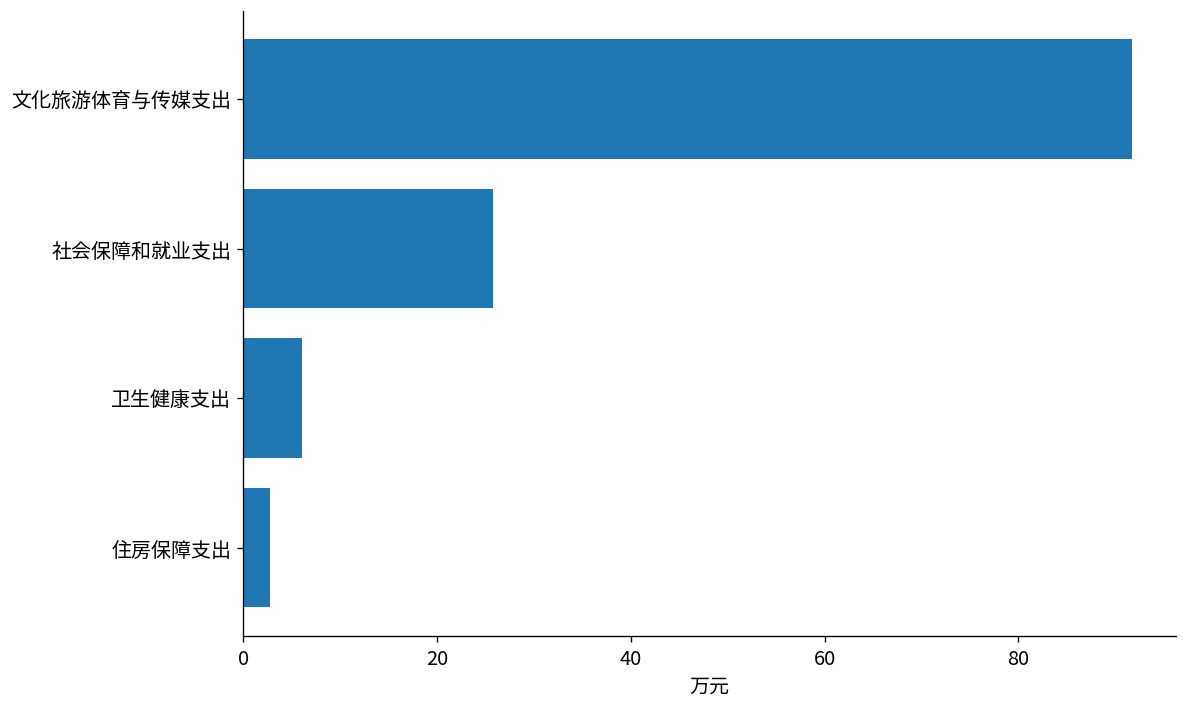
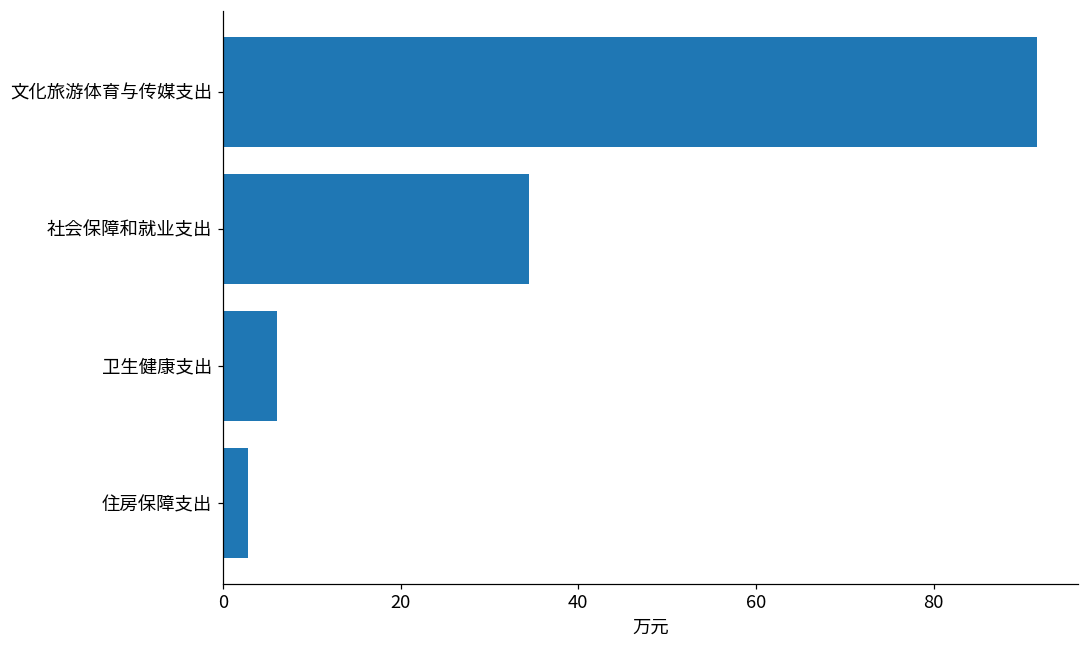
社会保障和就业支出: 26 -> 34
